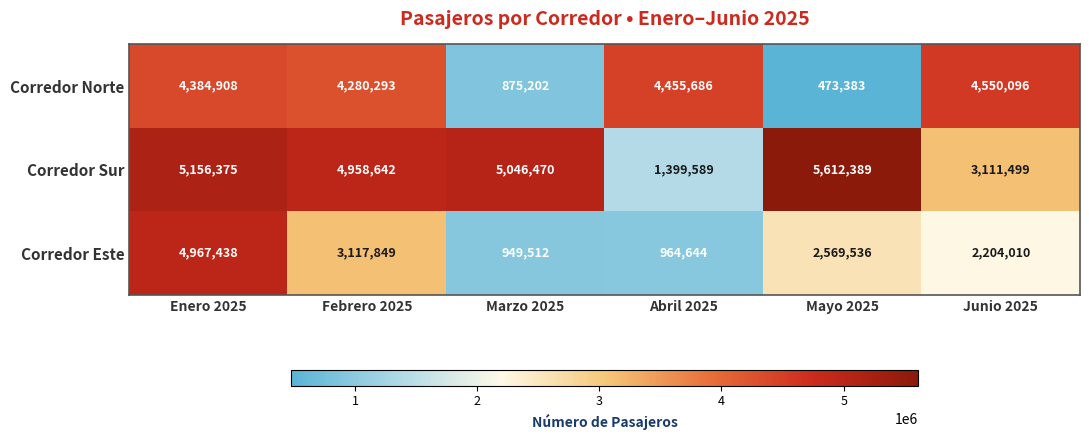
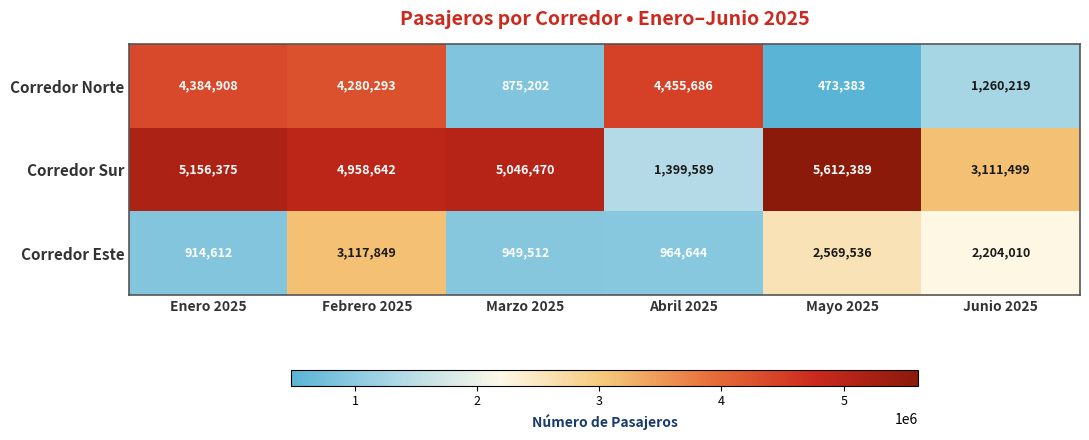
Corredor Norte, Junio 2025: 4,550,096 -> 1,260,219
Corredor Este, Enero 2025: 4,967,438 -> 914,612
